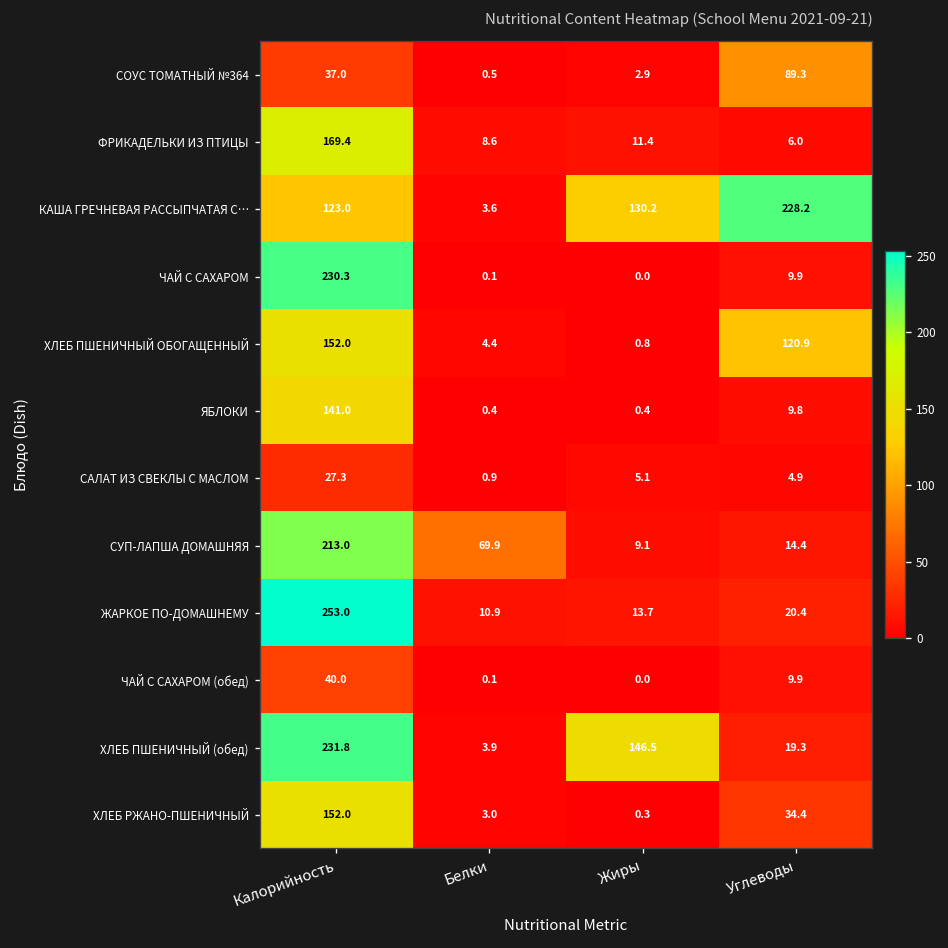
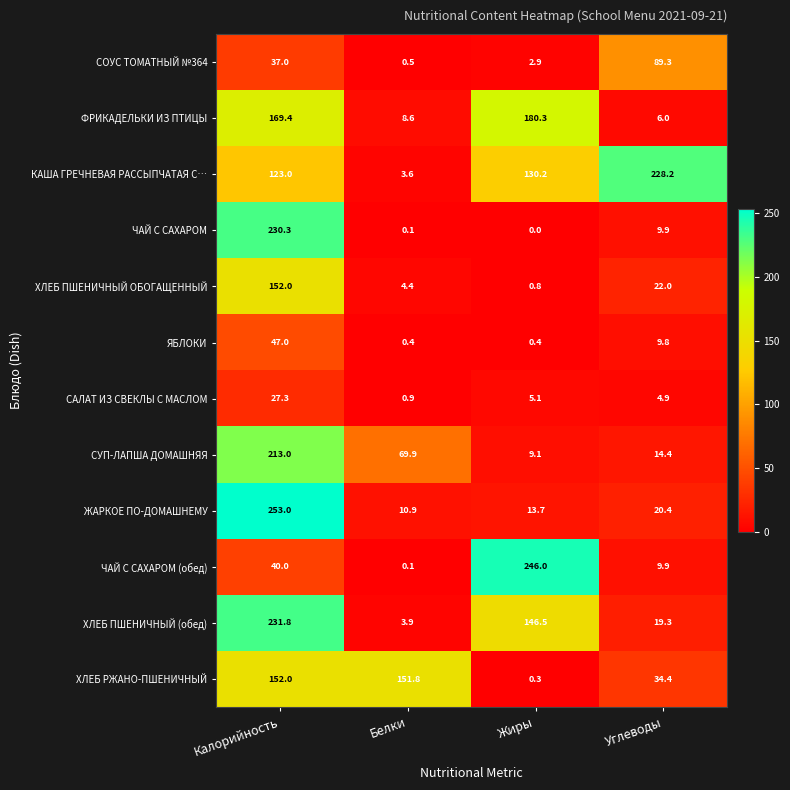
ФРИКАДЕЛЬКИ ИЗ ПТИЦЫ, Жиры: 11.4 -> 180.3
ХЛЕБ ПШЕНИЧНЫЙ ОБОГАЩЕННЫЙ, Углеводы: 120.9 -> 22.0
ЯБЛОКИ, Калорийность: 141.0 -> 47.0
ЧАЙ С САХАРОМ (обед), Жиры: 0.0 -> 246.0
ХЛЕБ РЖАНО-ПШЕНИЧНЫЙ, Белки: 3.0 -> 151.8
